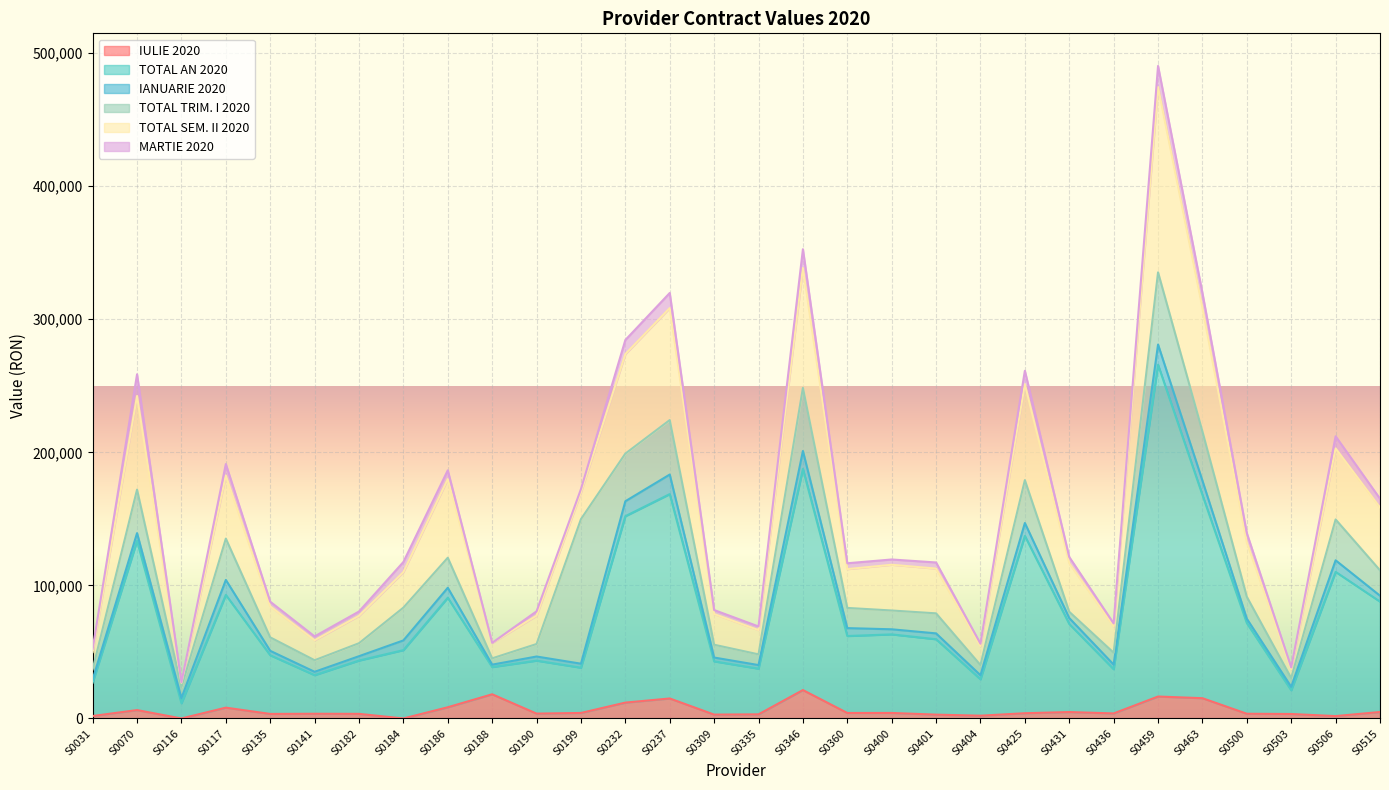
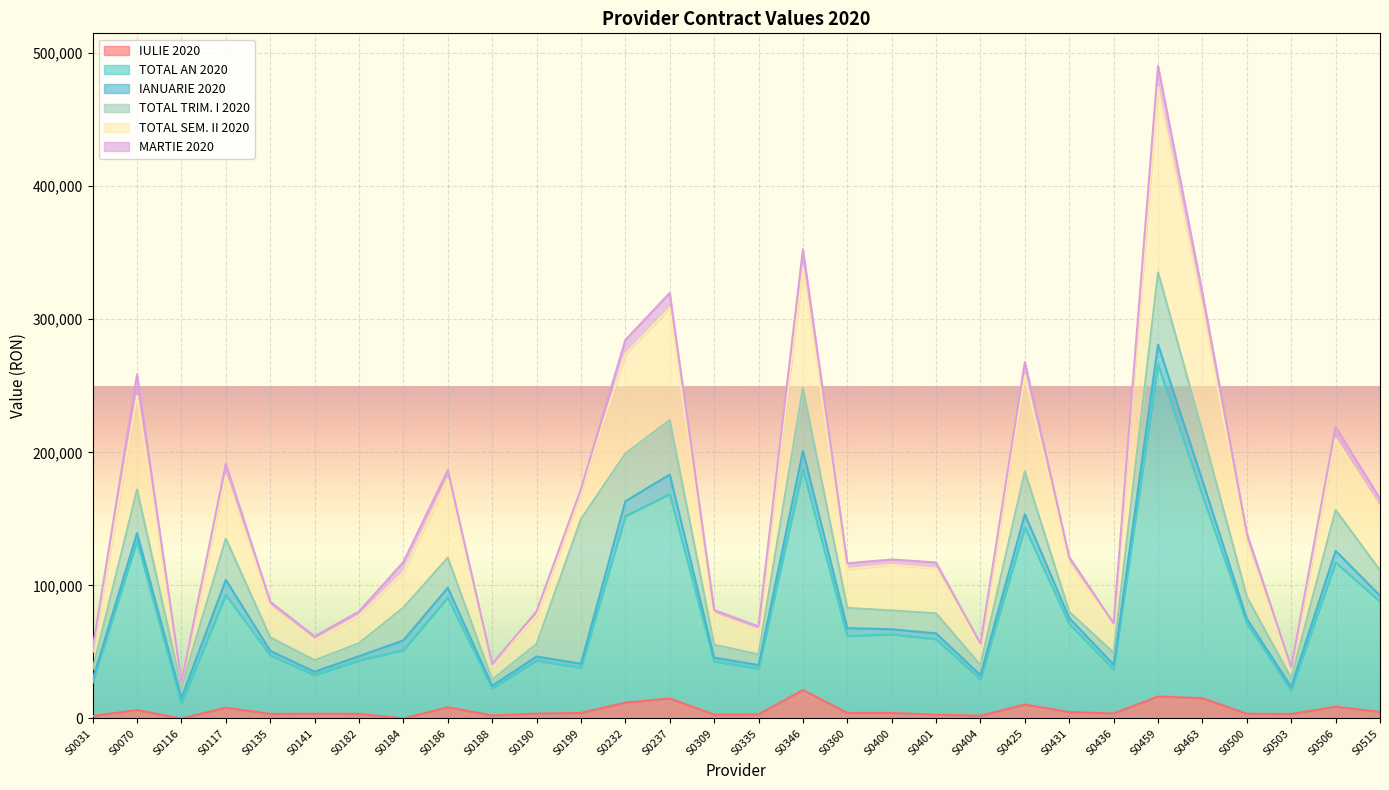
IULIE 2020, S0188: 18,000 -> 2,000
IULIE 2020, S0425: 4,000 -> 11,000
IULIE 2020, S0506: 2,000 -> 9,000
